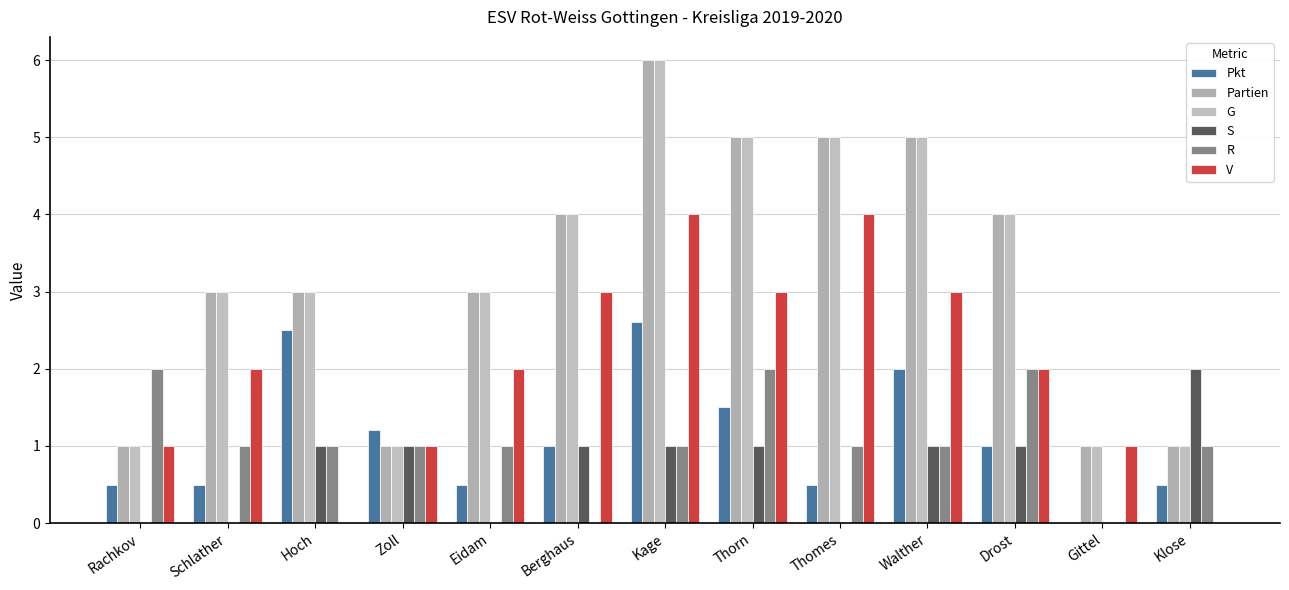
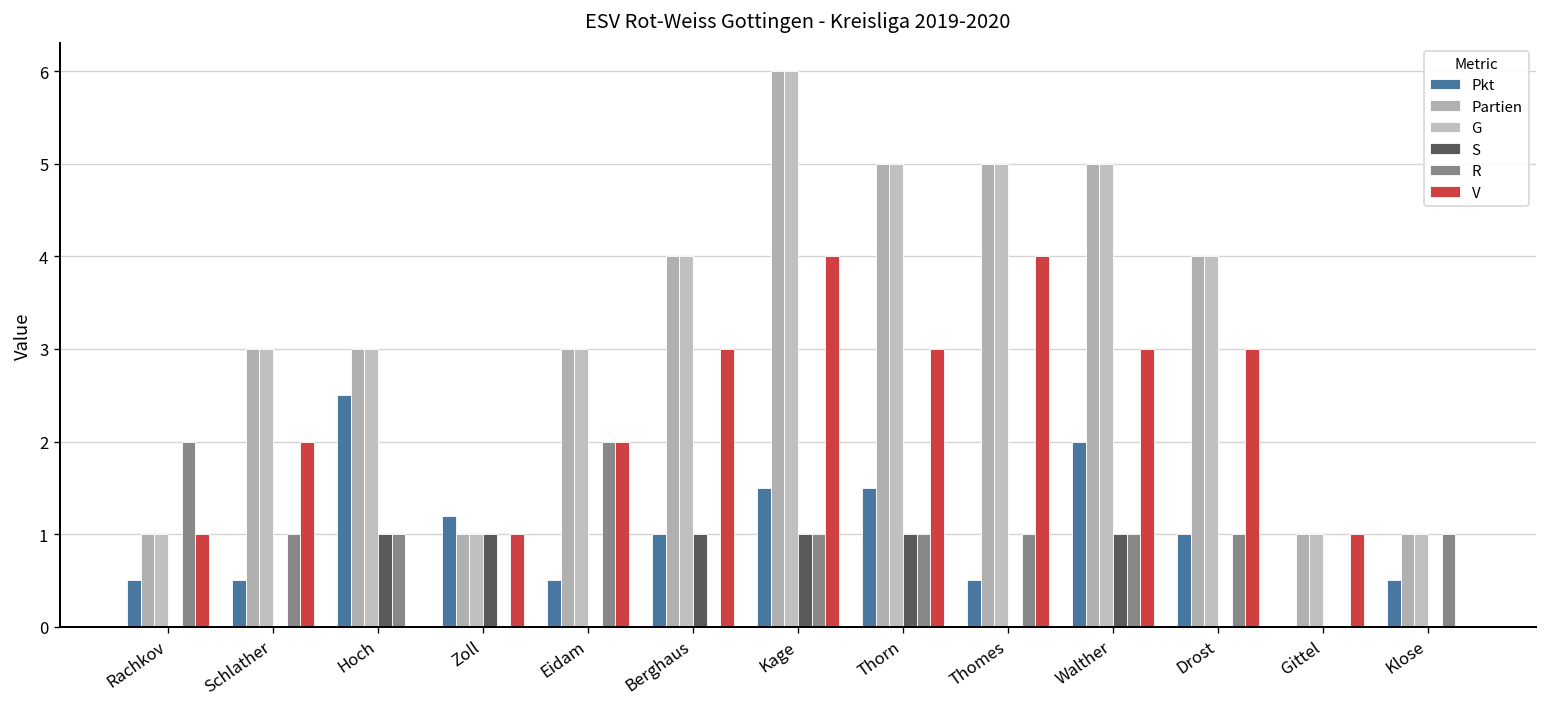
R, Zoll: 1 -> 0
R, Eidam: 1 -> 2
Pkt, Kage: 2.6 -> 1.5
R, Thorn: 2 -> 1
S, Drost: 1 -> 0
R, Drost: 2 -> 1
V, Drost: 2 -> 3
S, Klose: 2 -> 0
